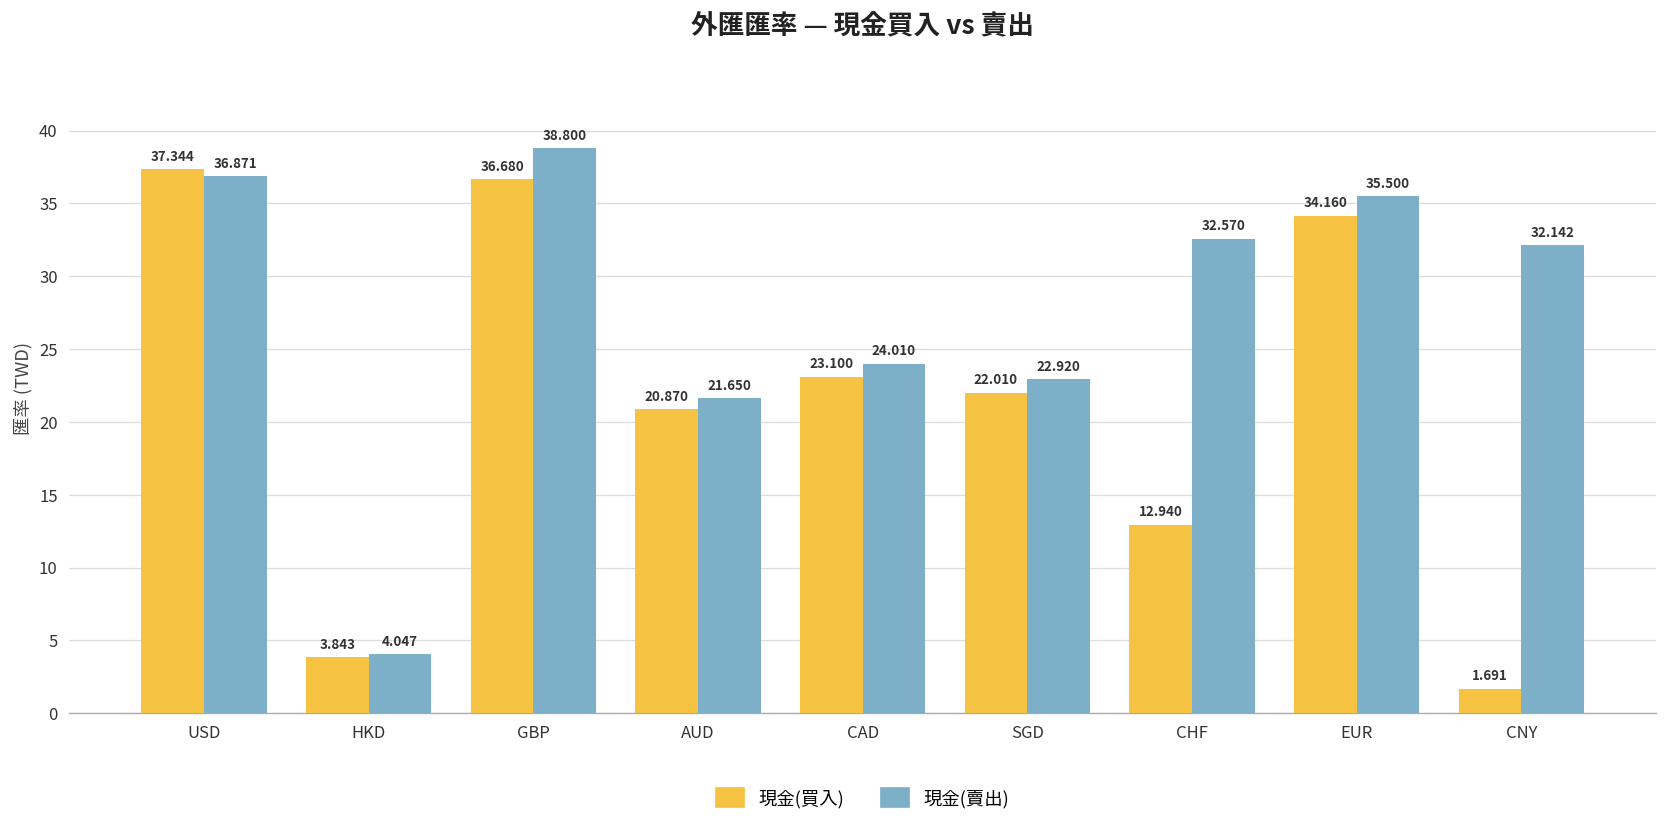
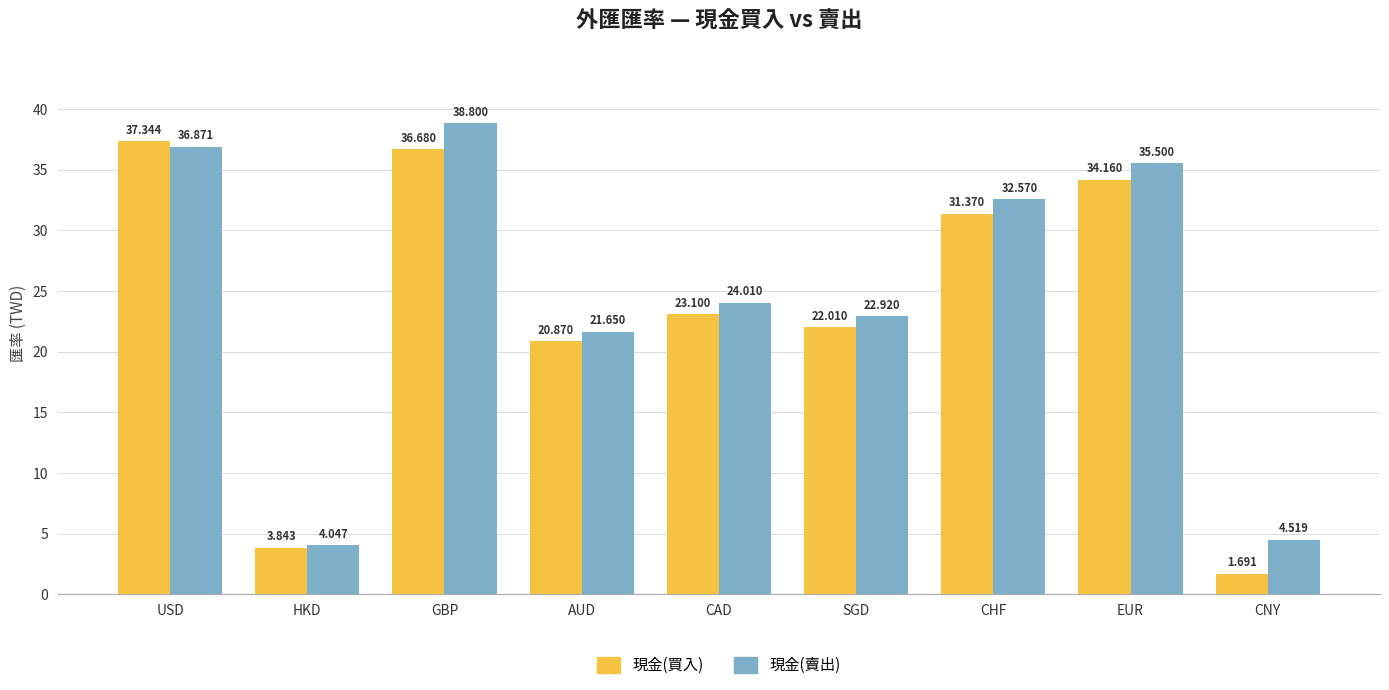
現金(買入), CHF: 12.940 -> 31.370
現金(賣出), CNY: 32.142 -> 4.519
